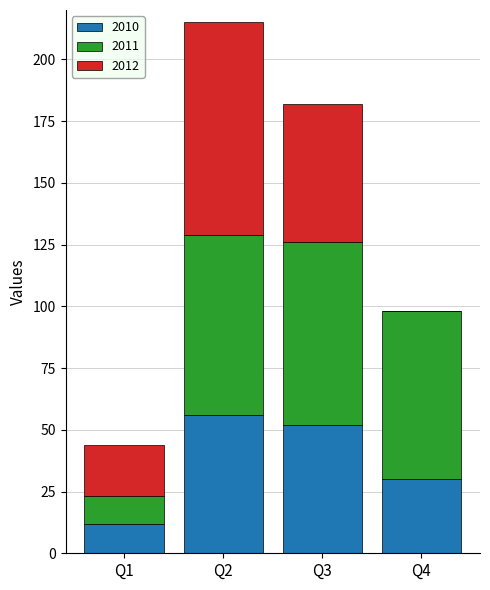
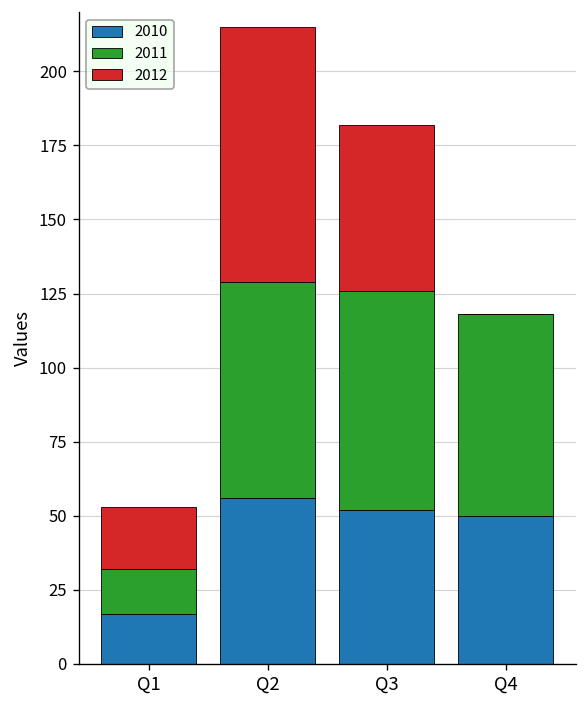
2010, Q1: 12 -> 17
2011, Q1: 11 -> 15
2010, Q4: 30 -> 50
